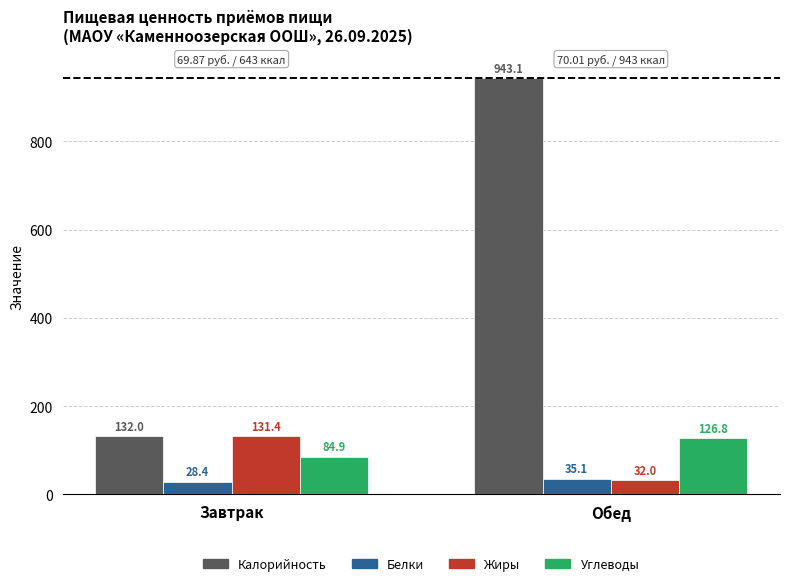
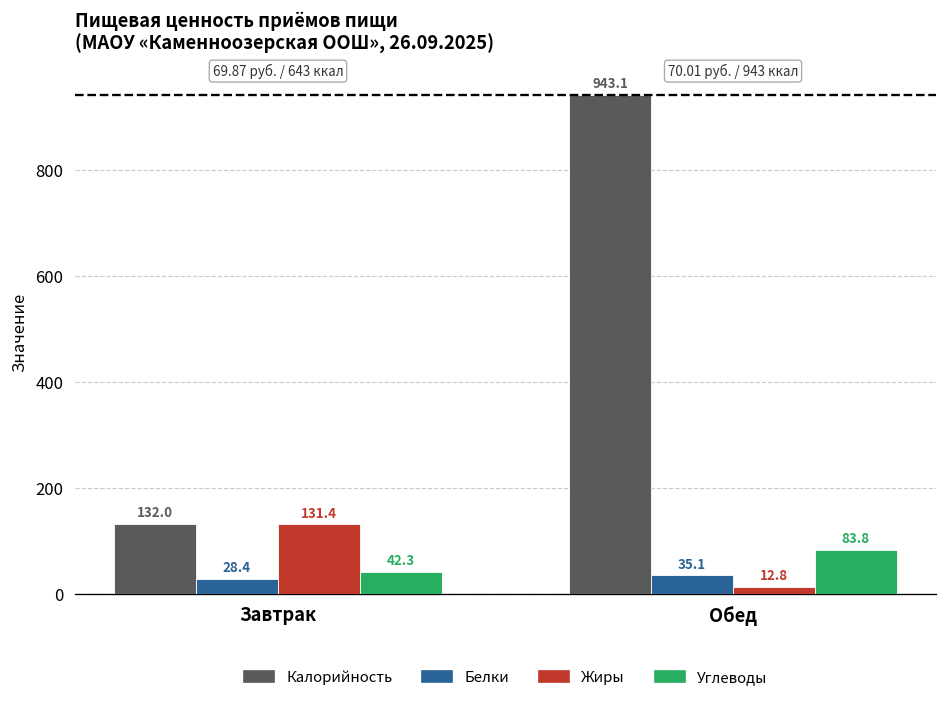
Углеводы, Завтрак: 84.9 -> 42.3
Жиры, Обед: 32.0 -> 12.8
Углеводы, Обед: 126.8 -> 83.8
